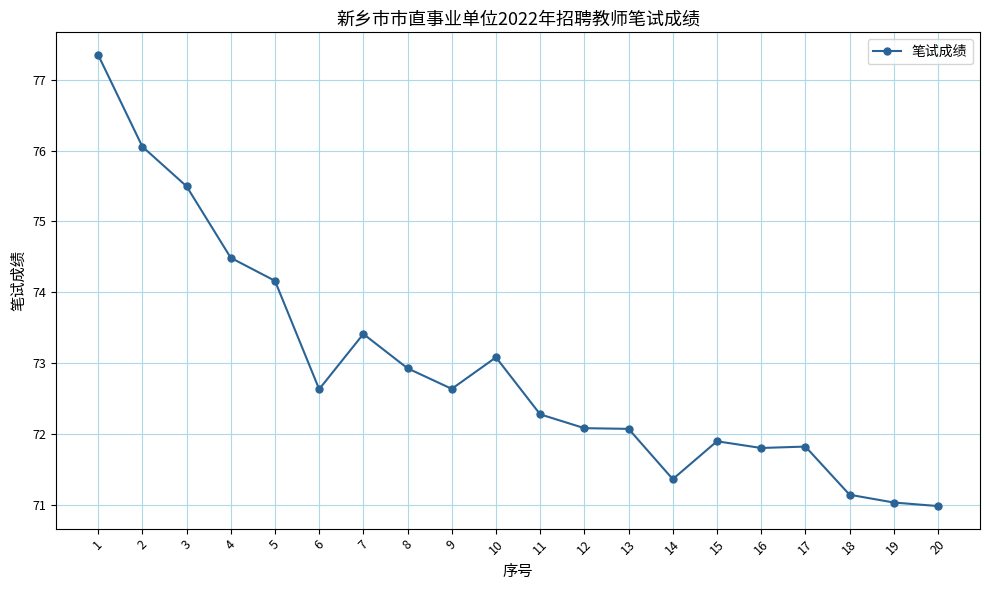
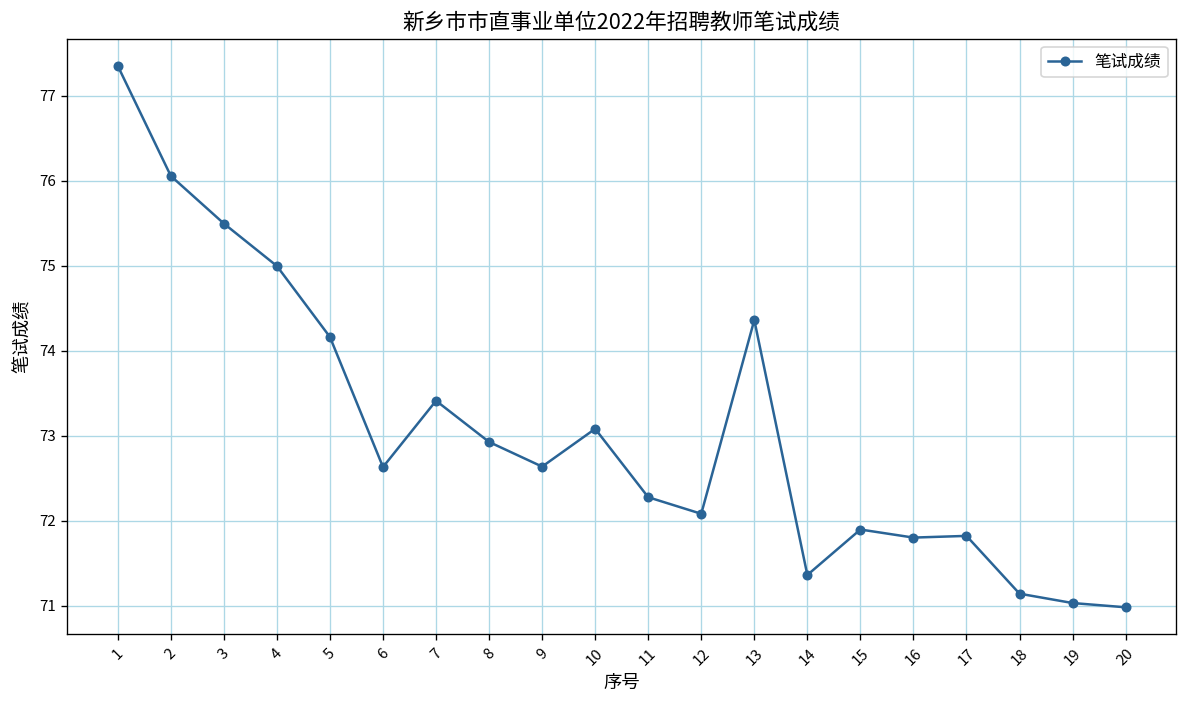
4: 74.5 -> 75.0
13: 72.1 -> 74.4
